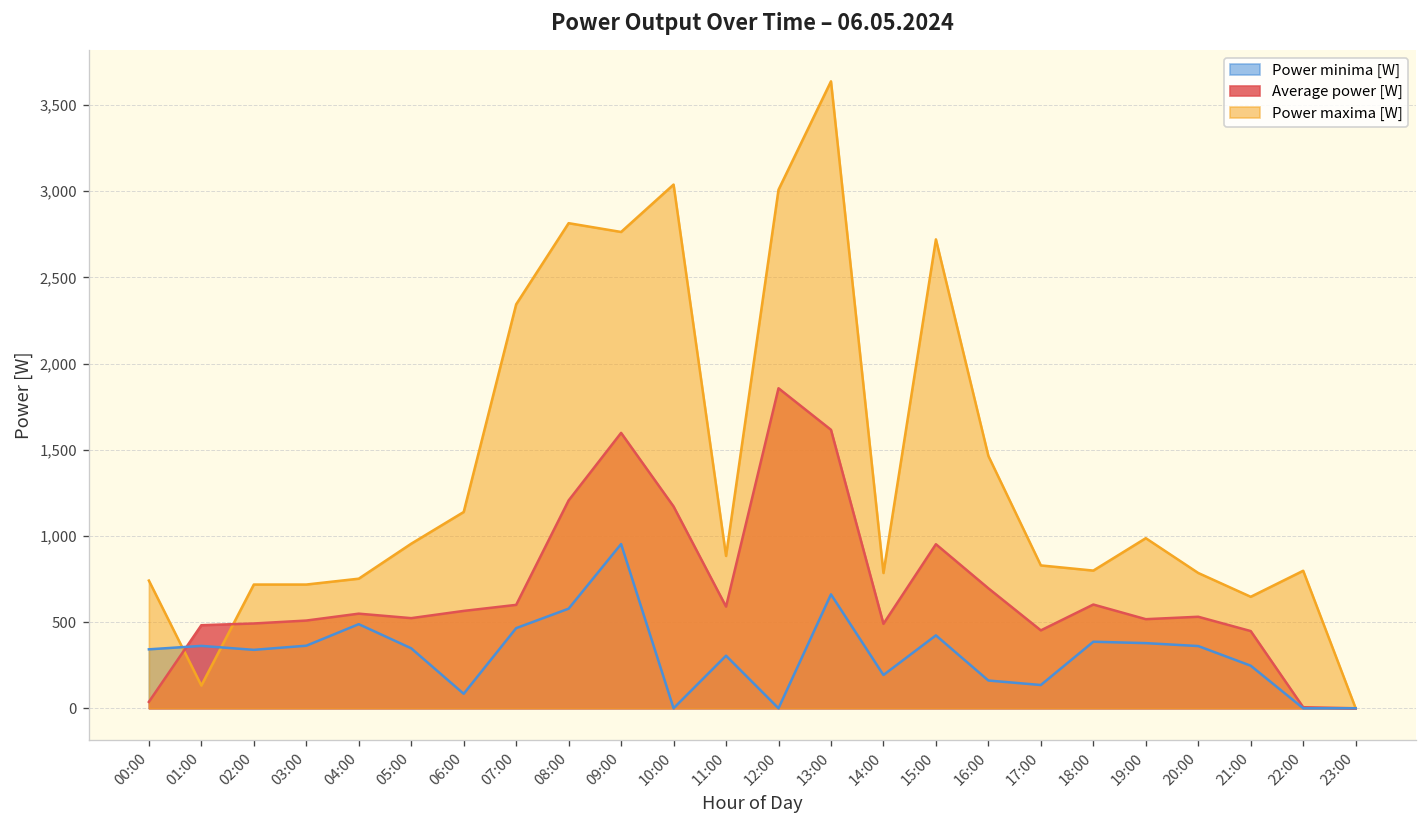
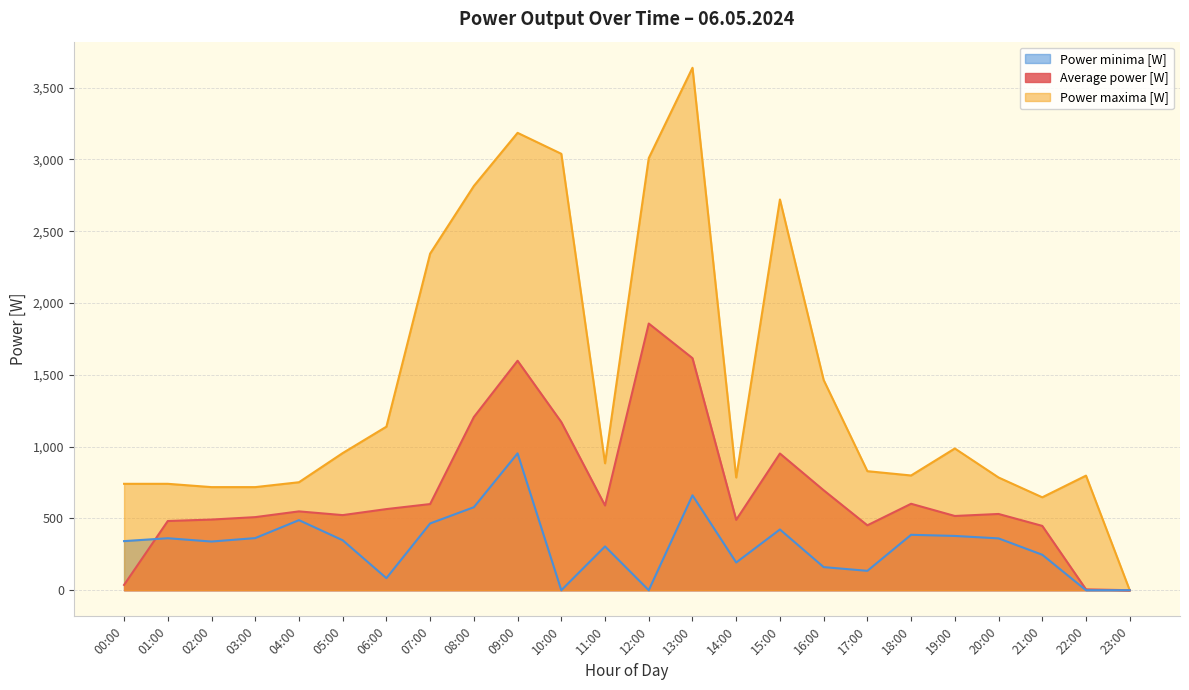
Power maxima [W], 01:00: 130 -> 740
Power maxima [W], 09:00: 2,760 -> 3,190
